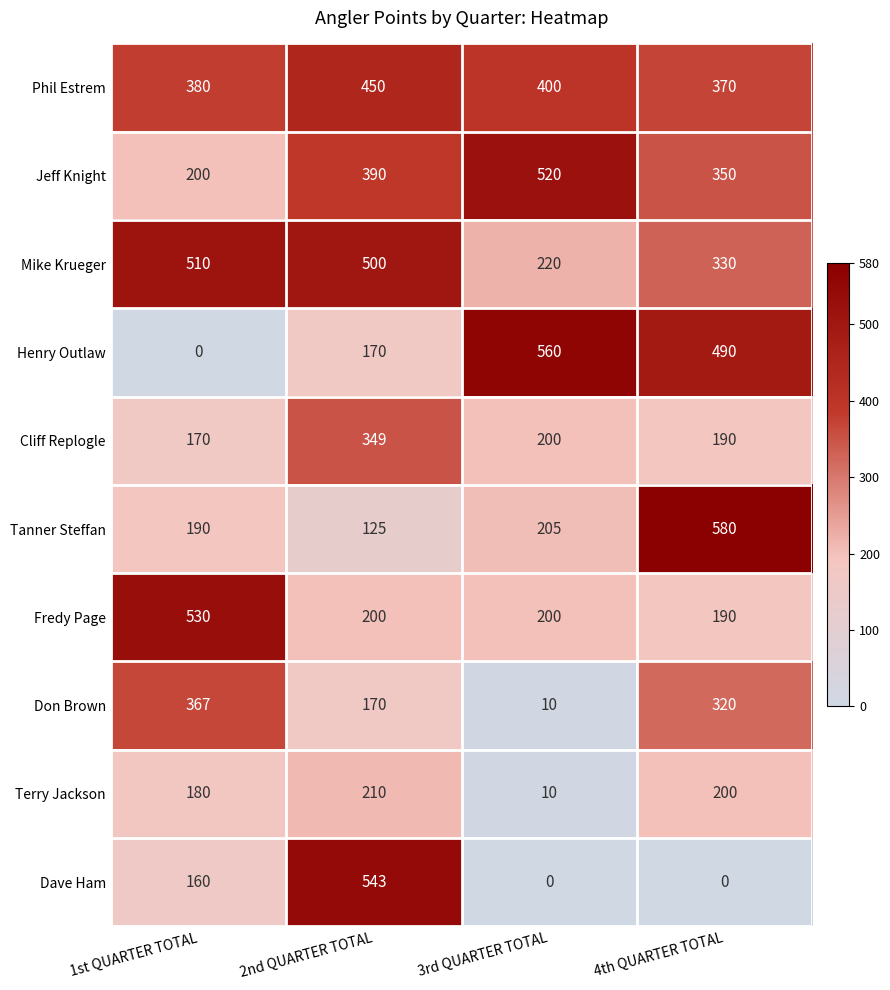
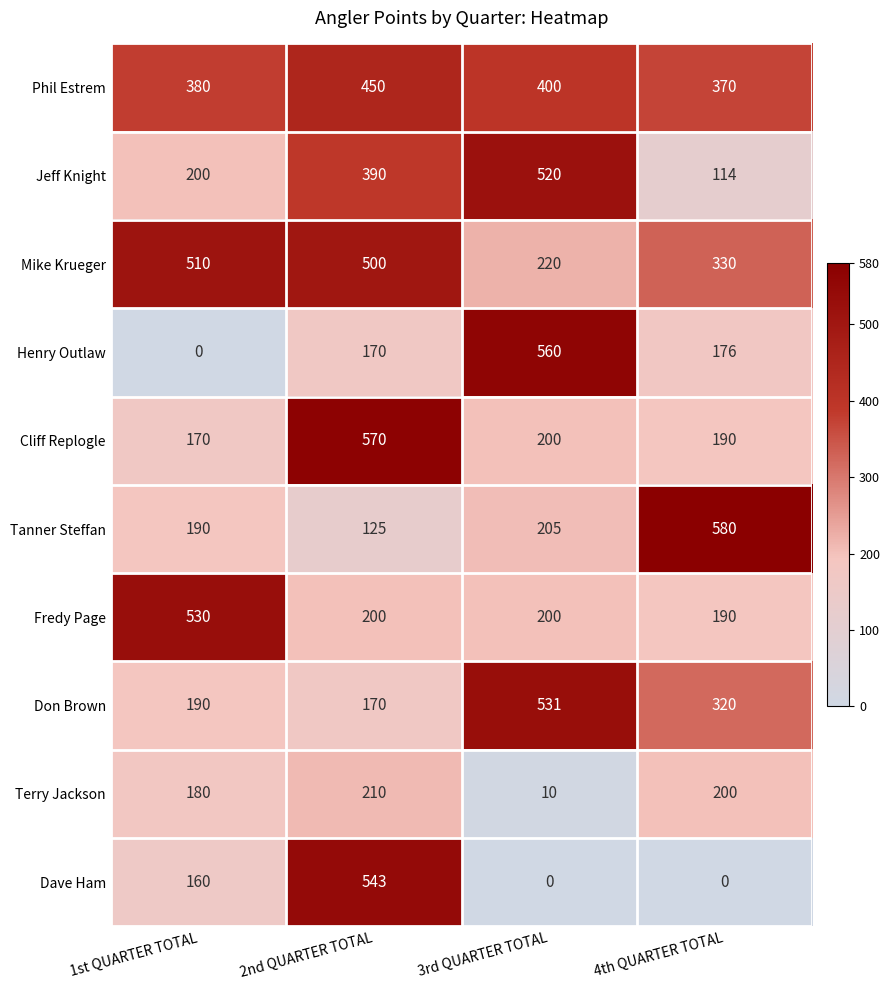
Jeff Knight, 4th QUARTER TOTAL: 350 -> 114
Henry Outlaw, 4th QUARTER TOTAL: 490 -> 176
Cliff Replogle, 2nd QUARTER TOTAL: 349 -> 570
Don Brown, 1st QUARTER TOTAL: 367 -> 190
Don Brown, 3rd QUARTER TOTAL: 10 -> 531
